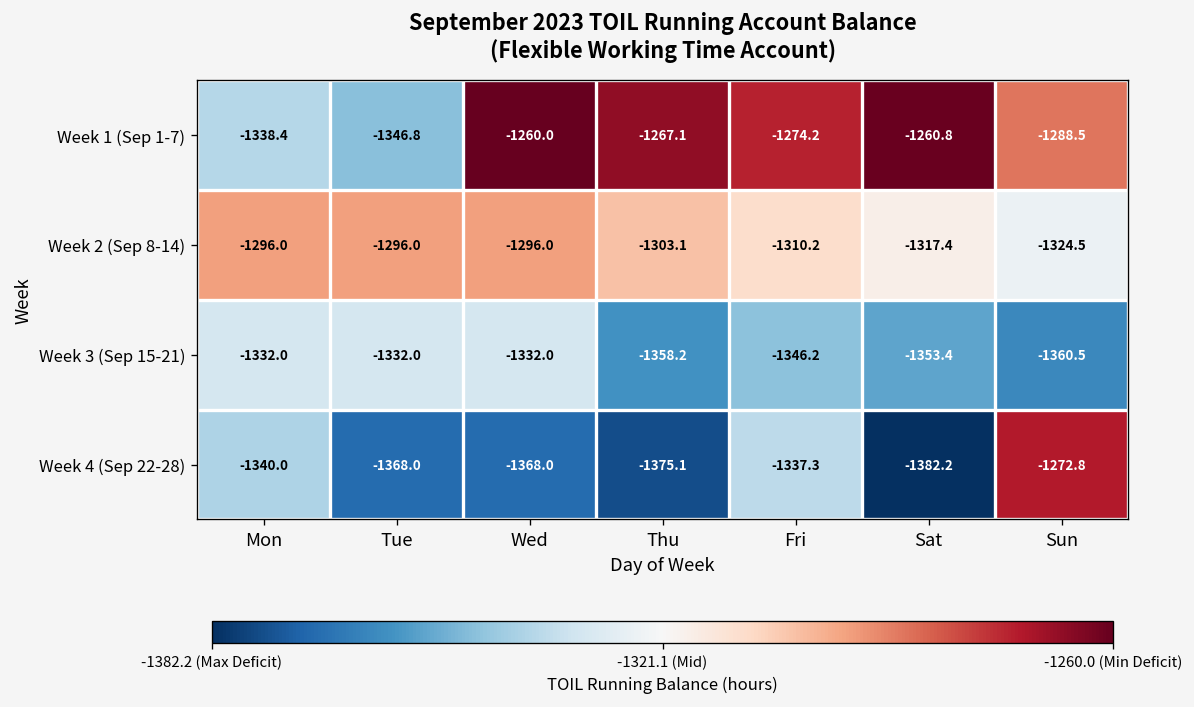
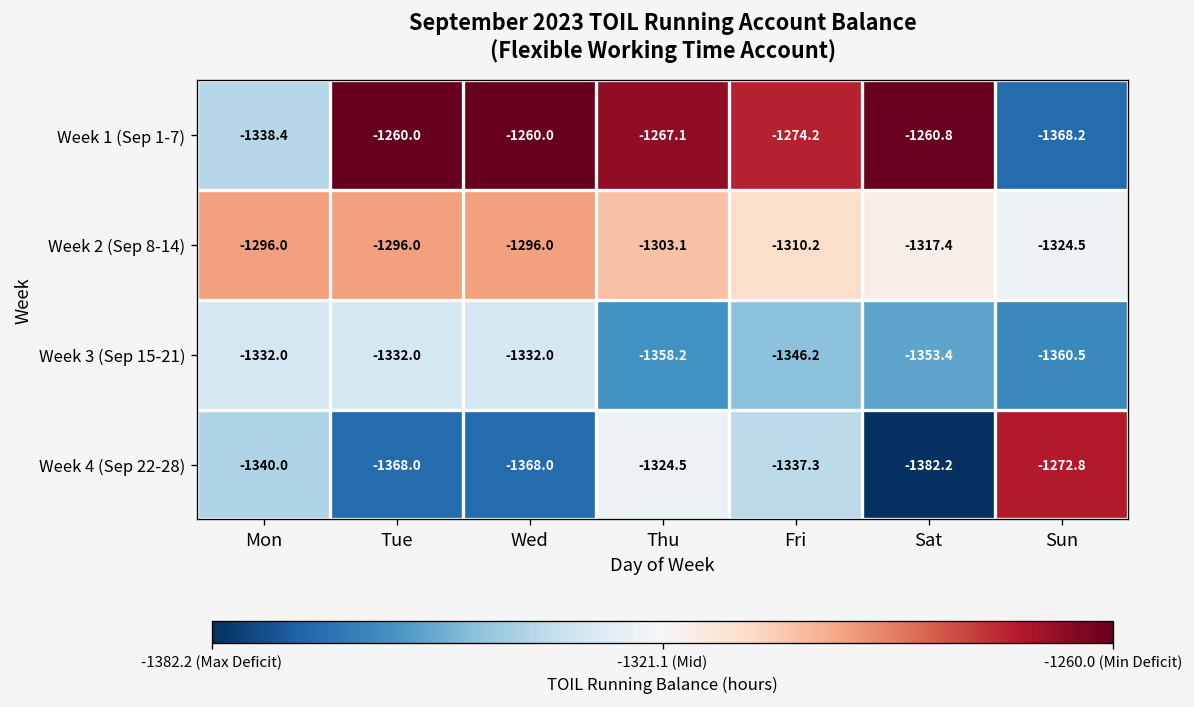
Week 1 (Sep 1-7), Tue: -1346.8 -> -1260.0
Week 1 (Sep 1-7), Sun: -1288.5 -> -1368.2
Week 4 (Sep 22-28), Thu: -1375.1 -> -1324.5
